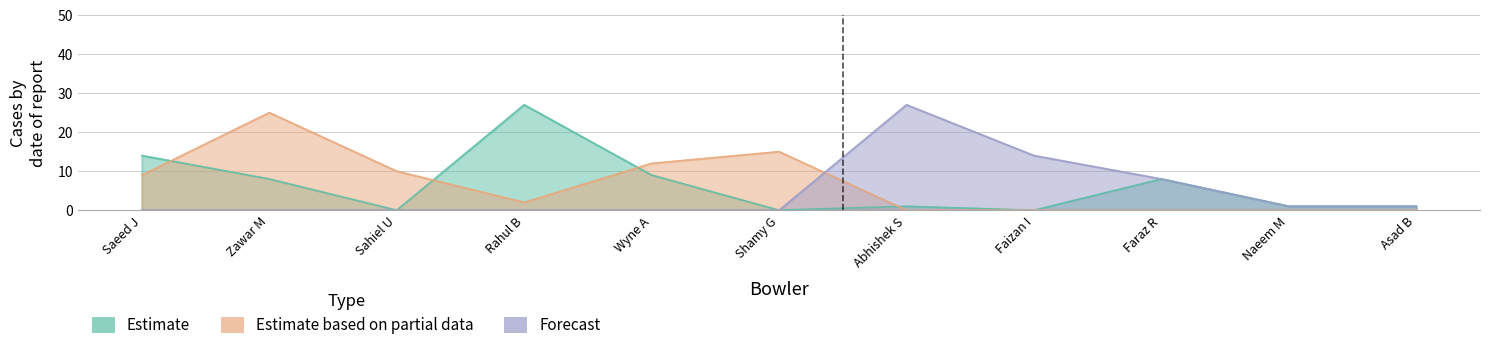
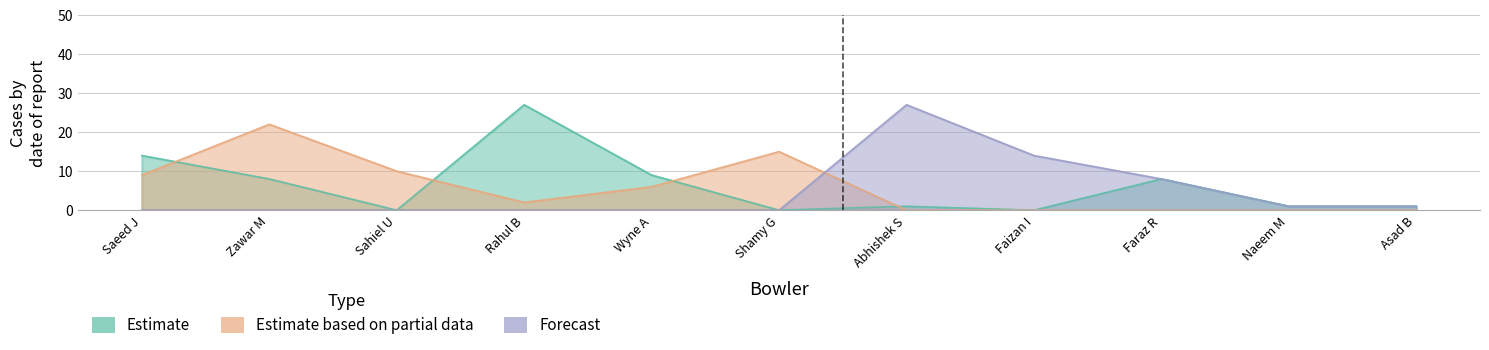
Estimate based on partial data, Zawar M: 25 -> 22
Estimate based on partial data, Wyne A: 12 -> 6
